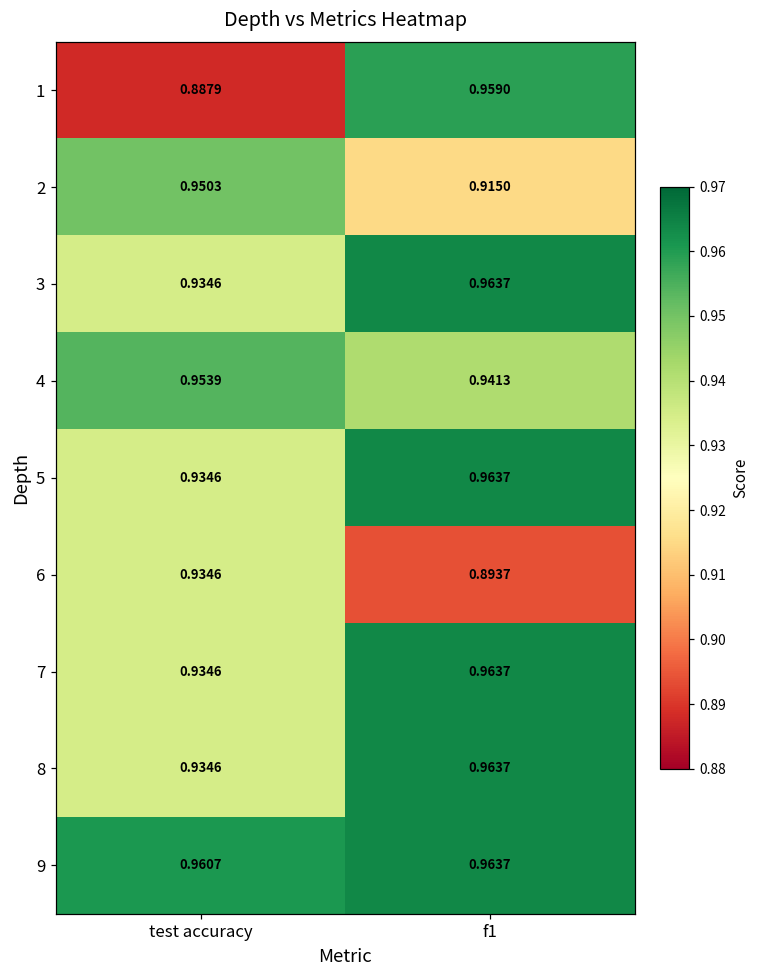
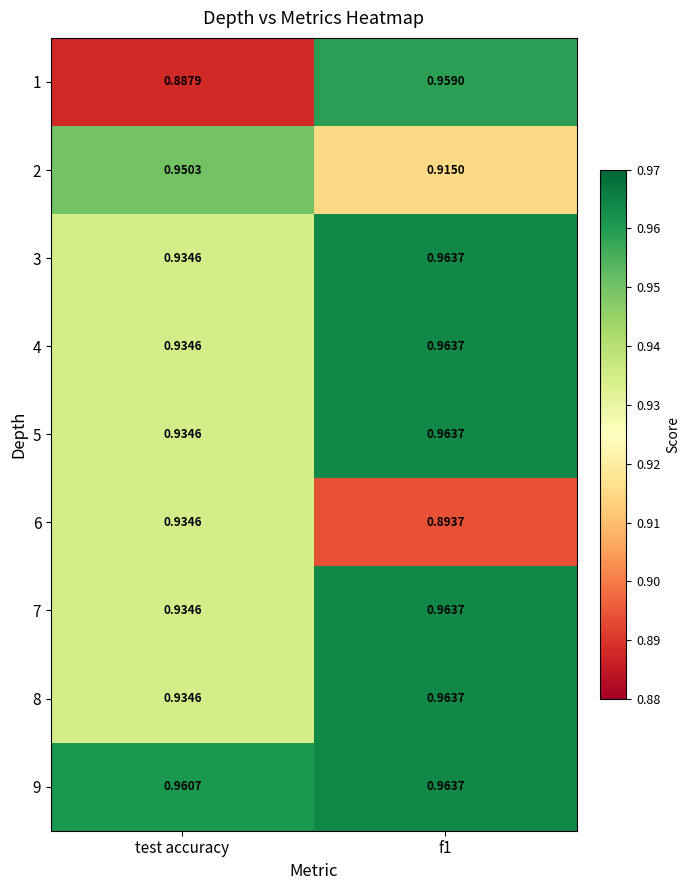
4, test accuracy: 0.9539 -> 0.9346
4, f1: 0.9413 -> 0.9637
